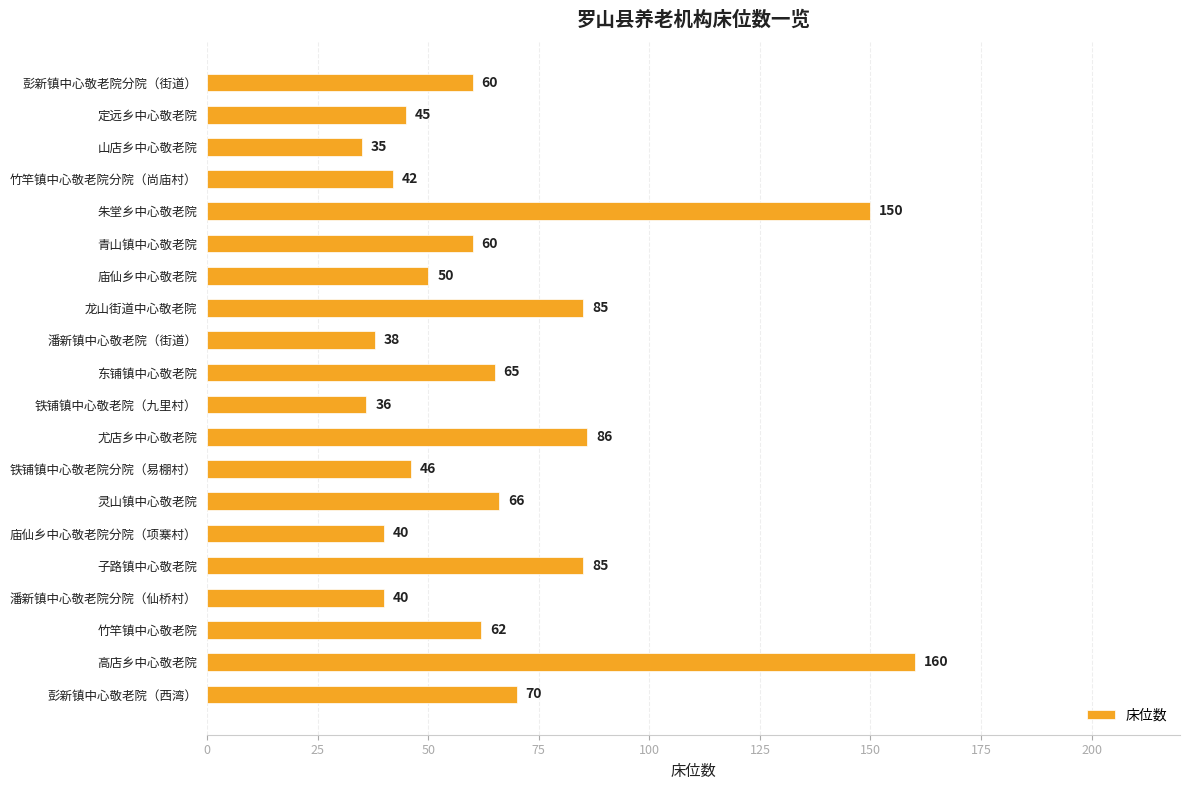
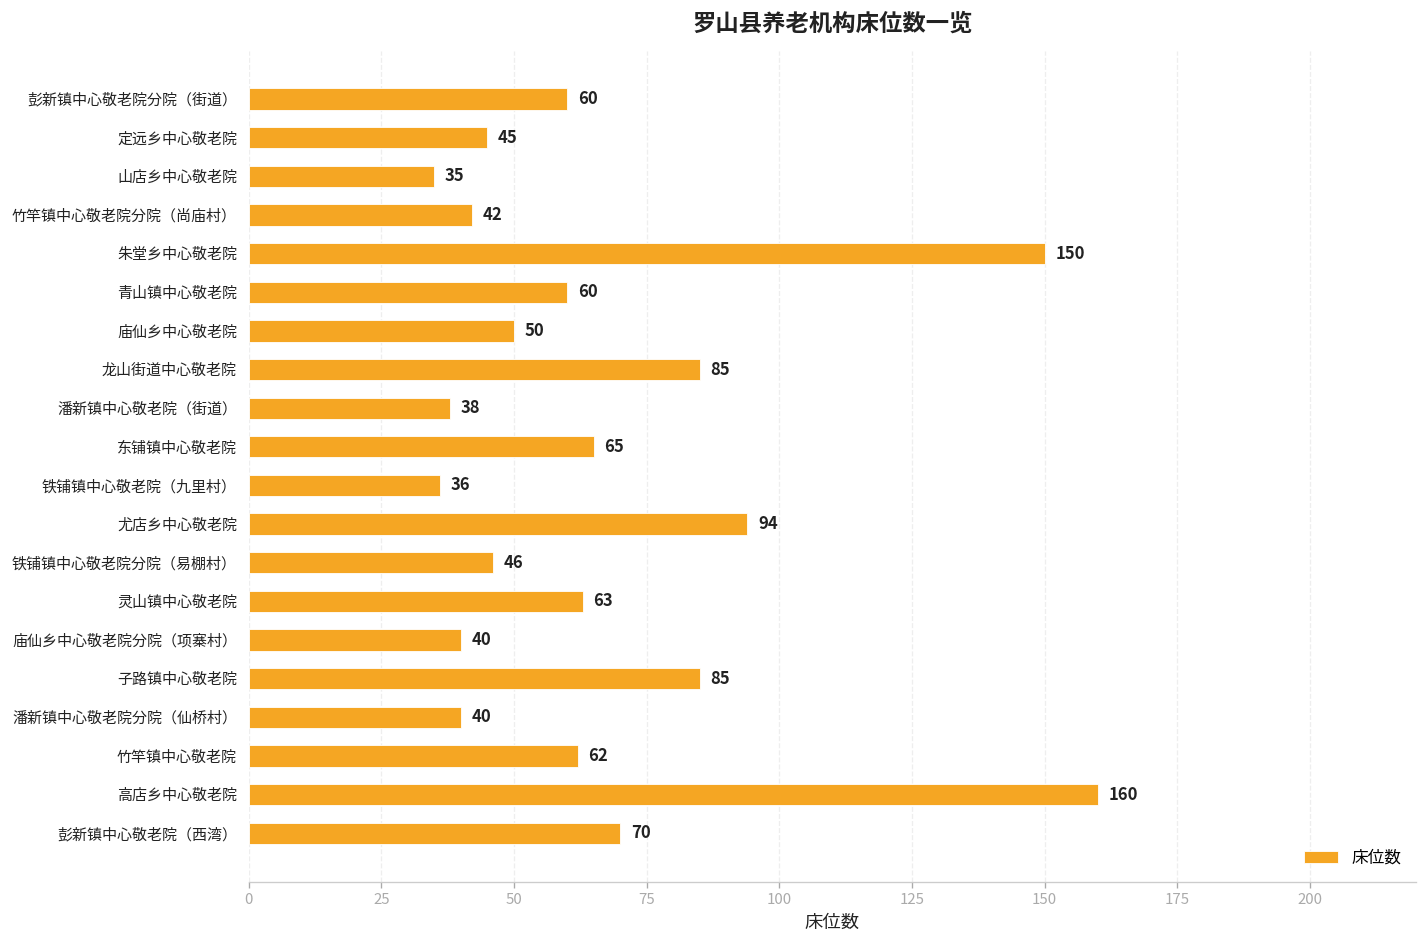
尤店乡中心敬老院: 86 -> 94
灵山镇中心敬老院: 66 -> 63
